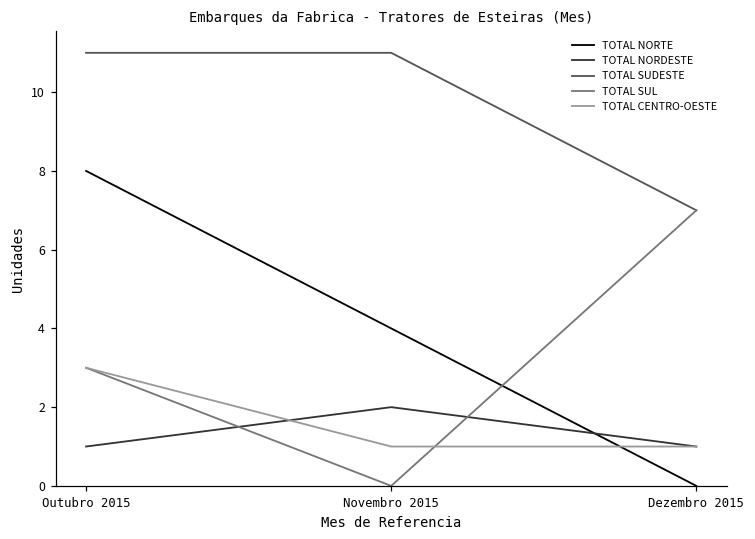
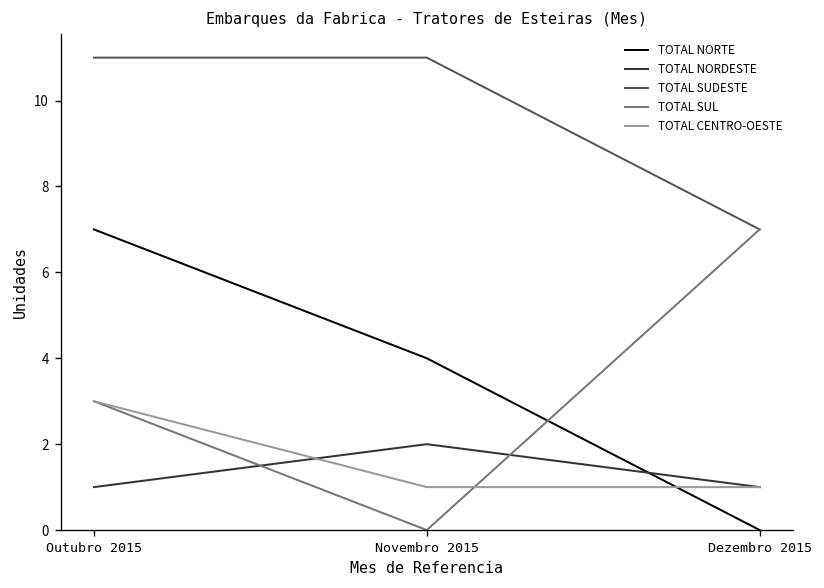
TOTAL NORTE, Outubro 2015: 8 -> 7
